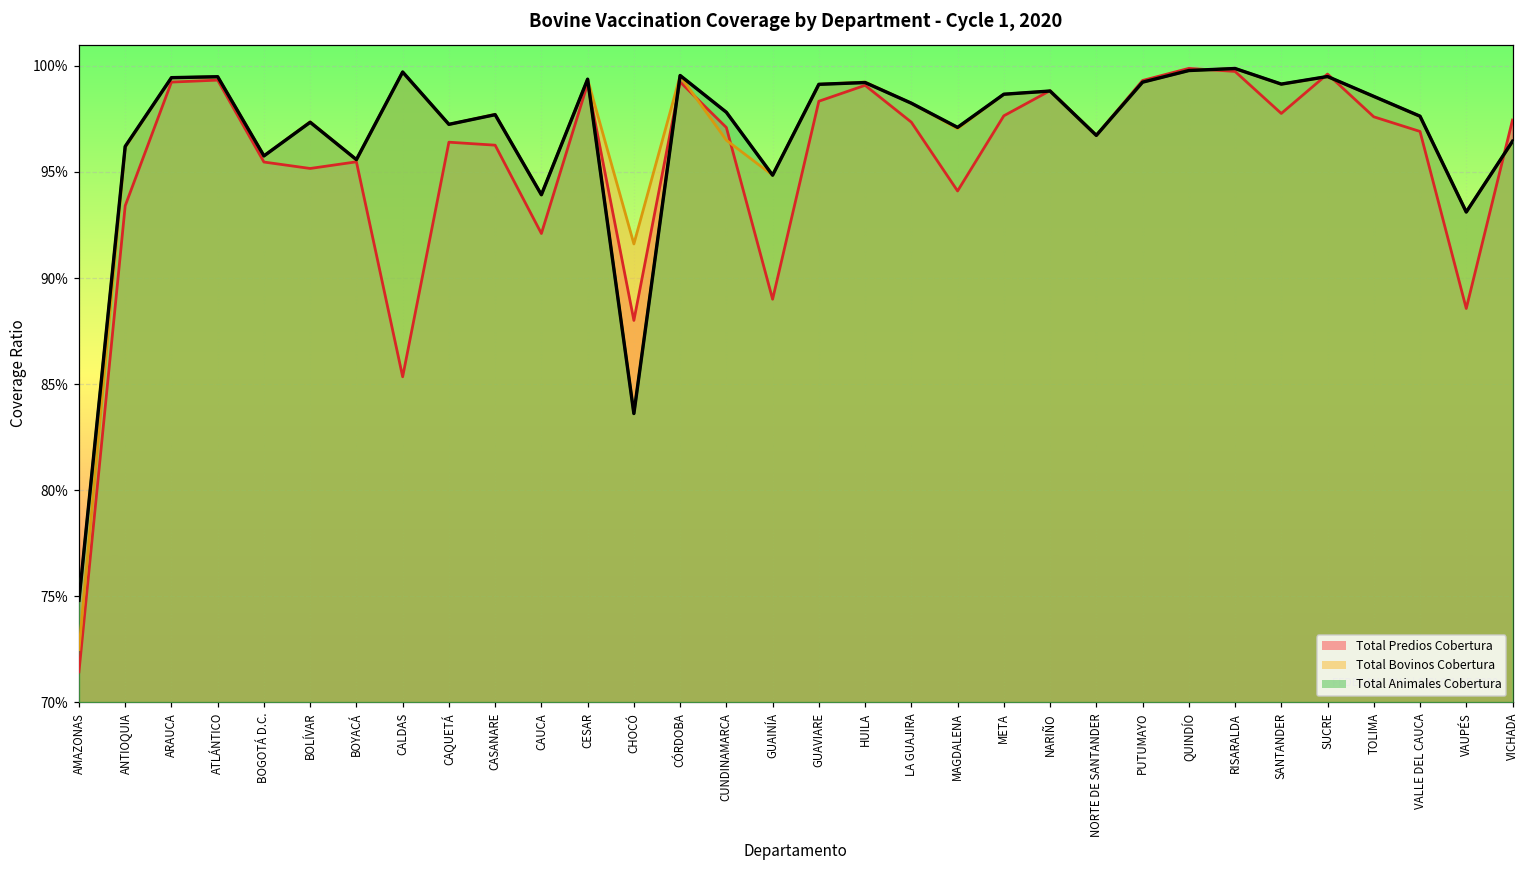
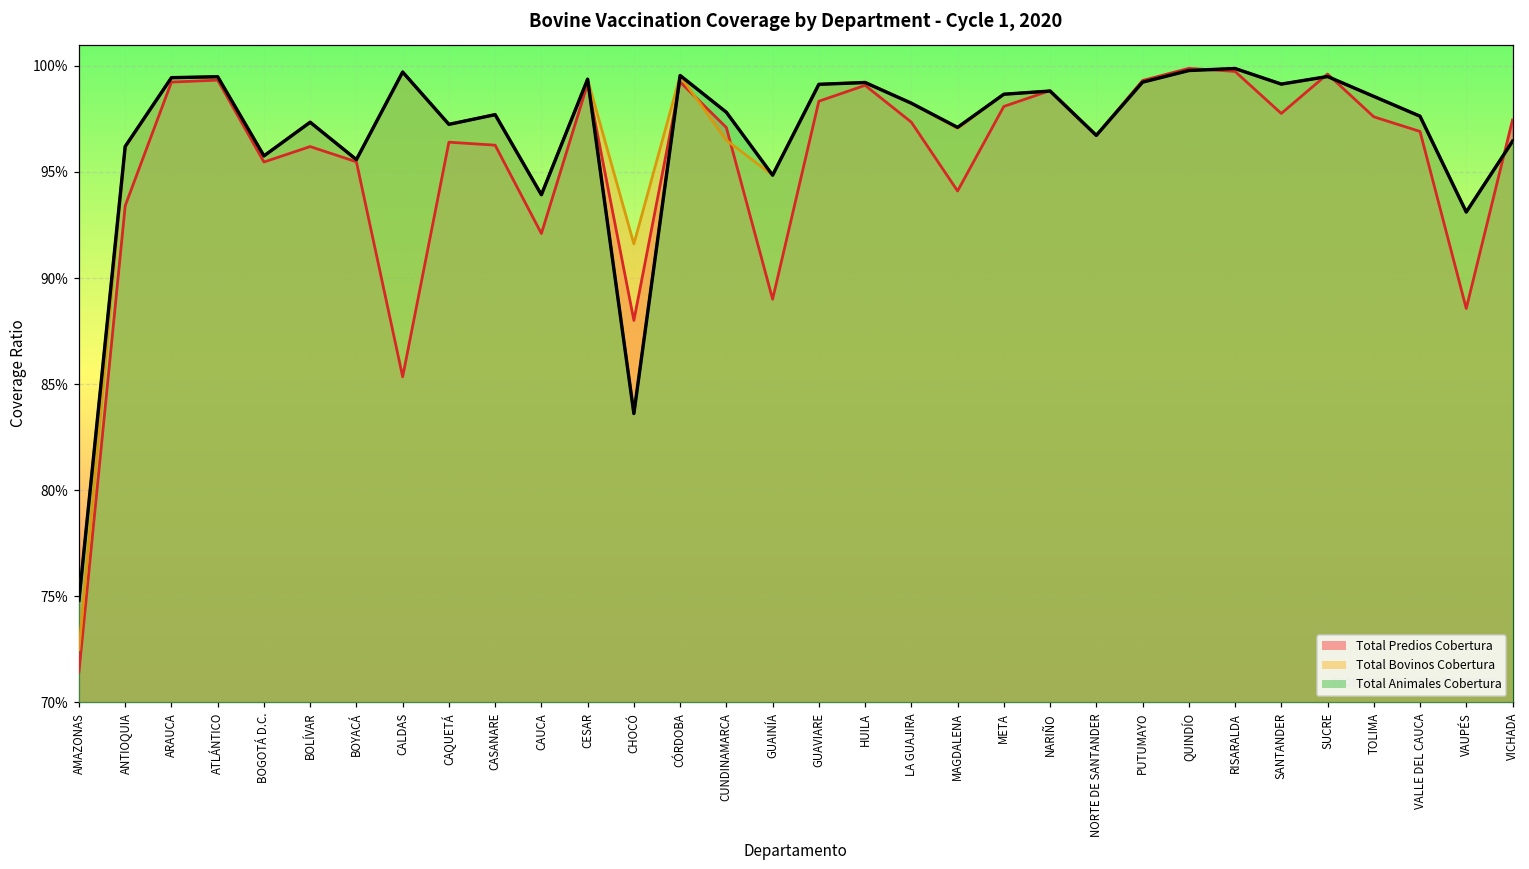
Total Predios Cobertura, BOLÍVAR: 95.2% -> 96.2%
Total Predios Cobertura, META: 97.6% -> 98.1%
